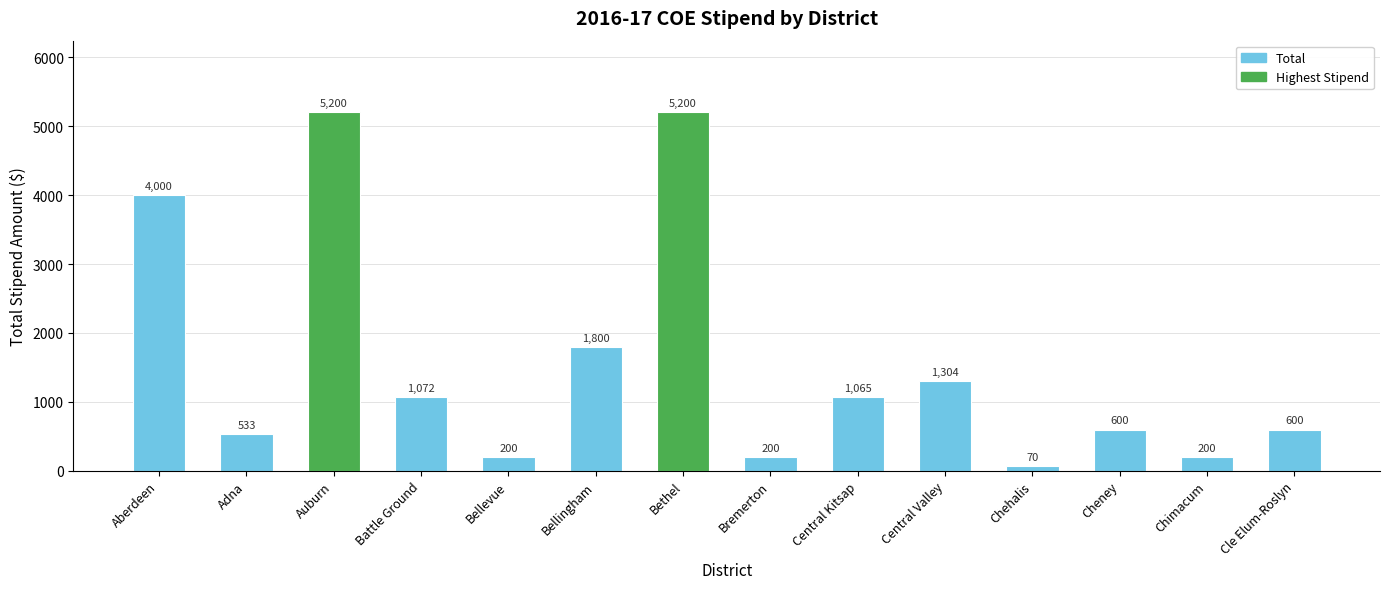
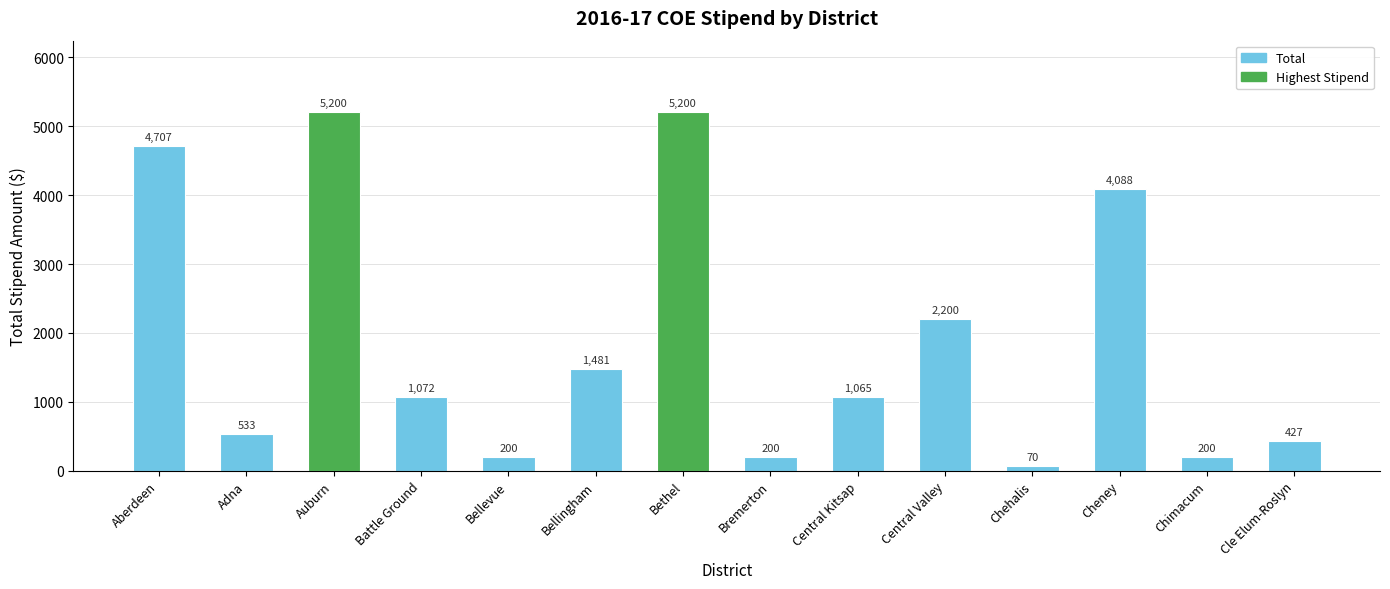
Aberdeen: 4,000 -> 4,707
Bellingham: 1,800 -> 1,481
Central Valley: 1,304 -> 2,200
Cheney: 600 -> 4,088
Cle Elum-Roslyn: 600 -> 427
